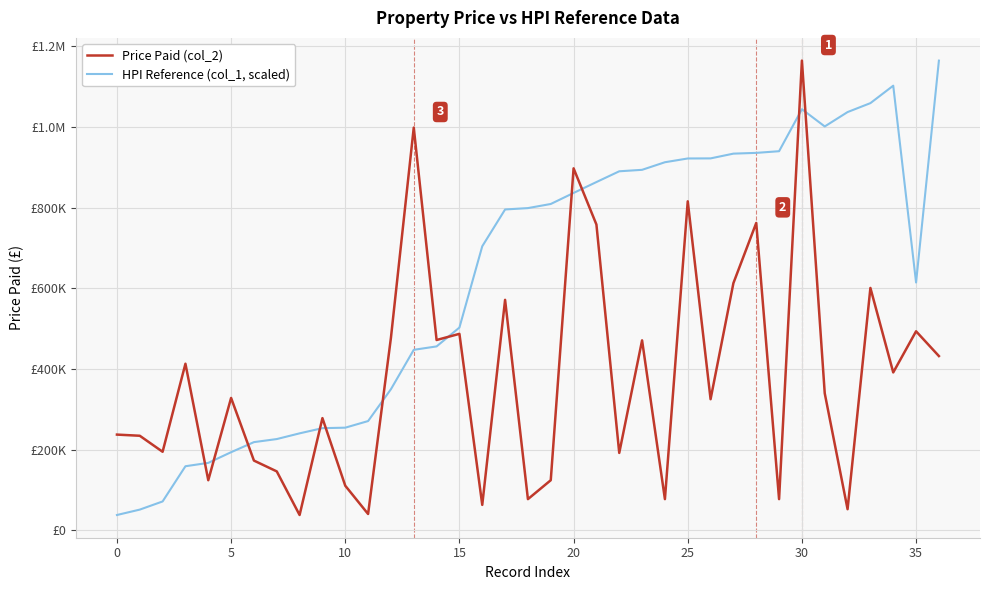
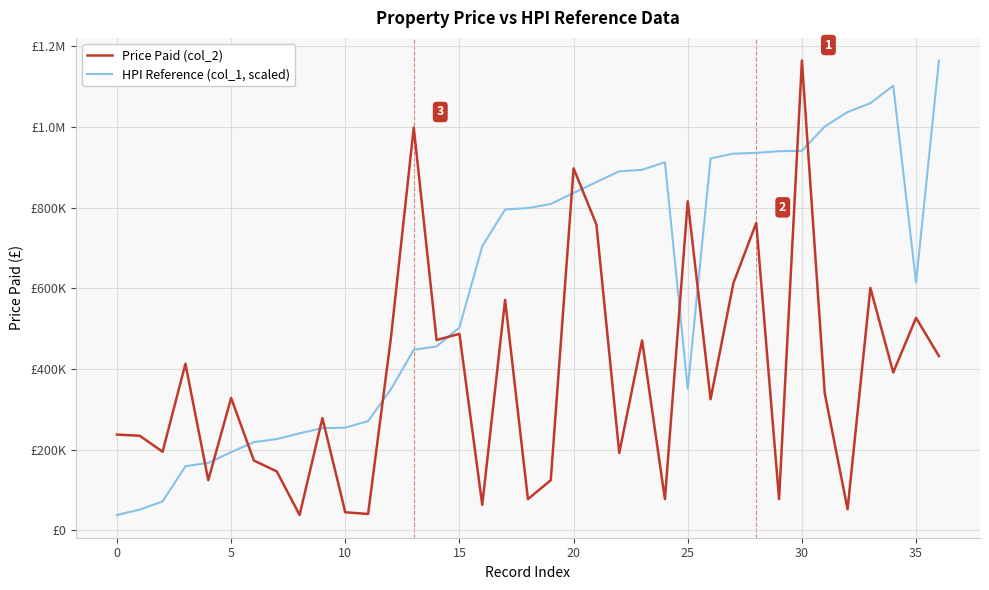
Price Paid (col_2), 10: £110000 -> £40000
HPI Reference (col_1, scaled), 25: £920000 -> £350000
HPI Reference (col_1, scaled), 30: £1040000 -> £940000
Price Paid (col_2), 35: £490000 -> £530000
